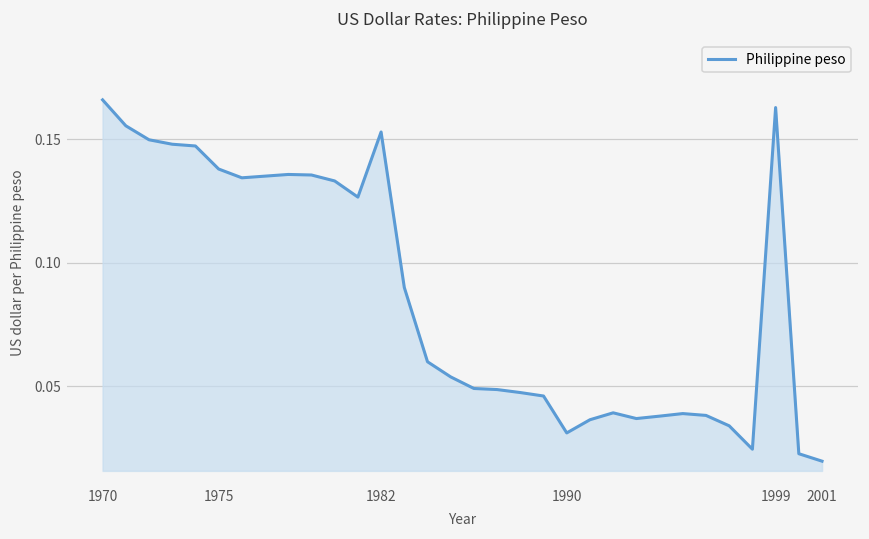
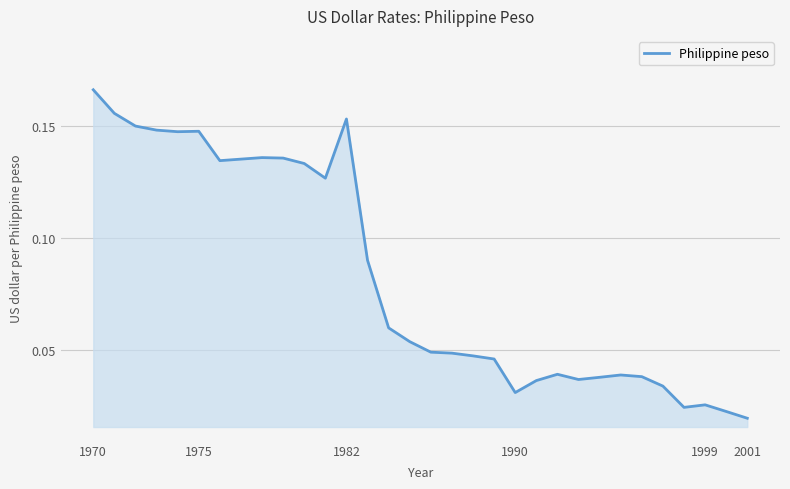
1975: 0.138 -> 0.147
1999: 0.163 -> 0.026
